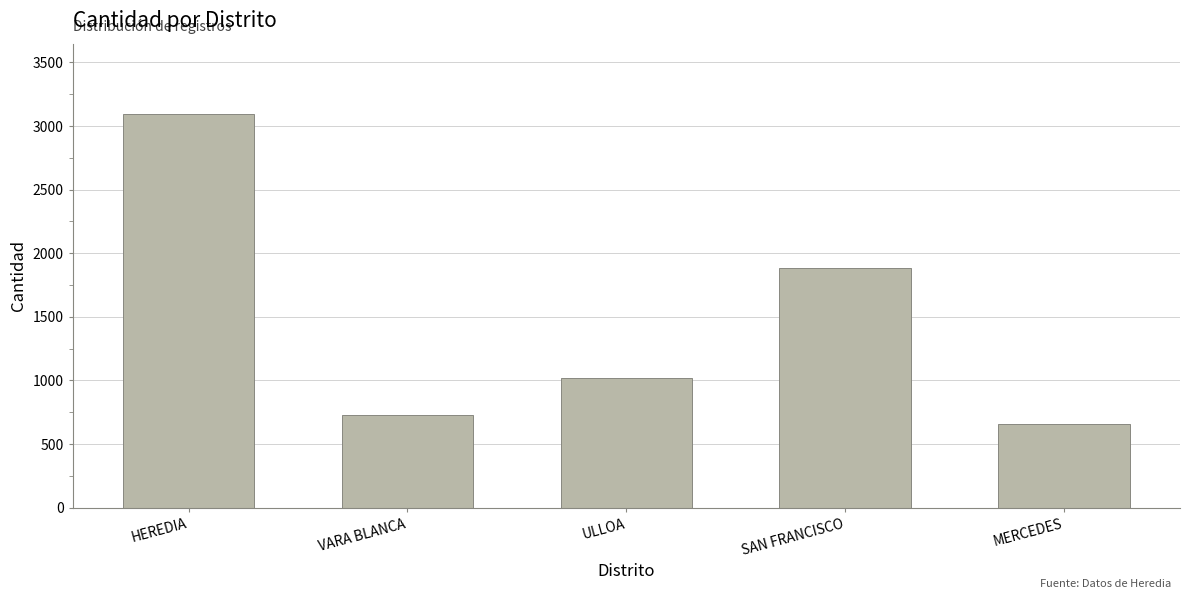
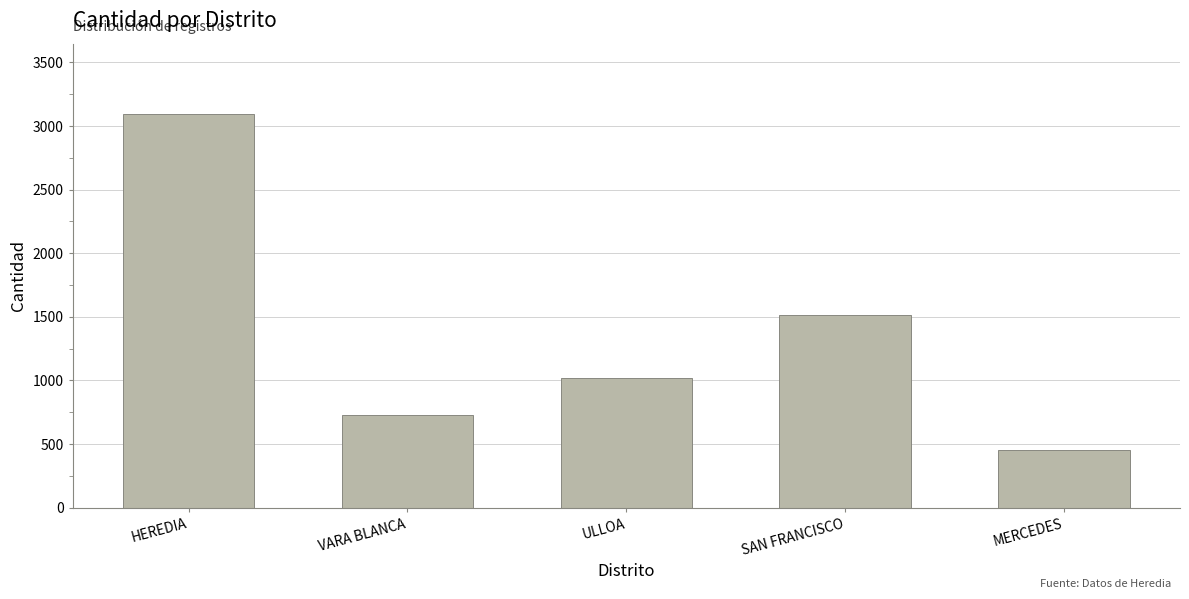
SAN FRANCISCO: 1890 -> 1510
MERCEDES: 660 -> 460
